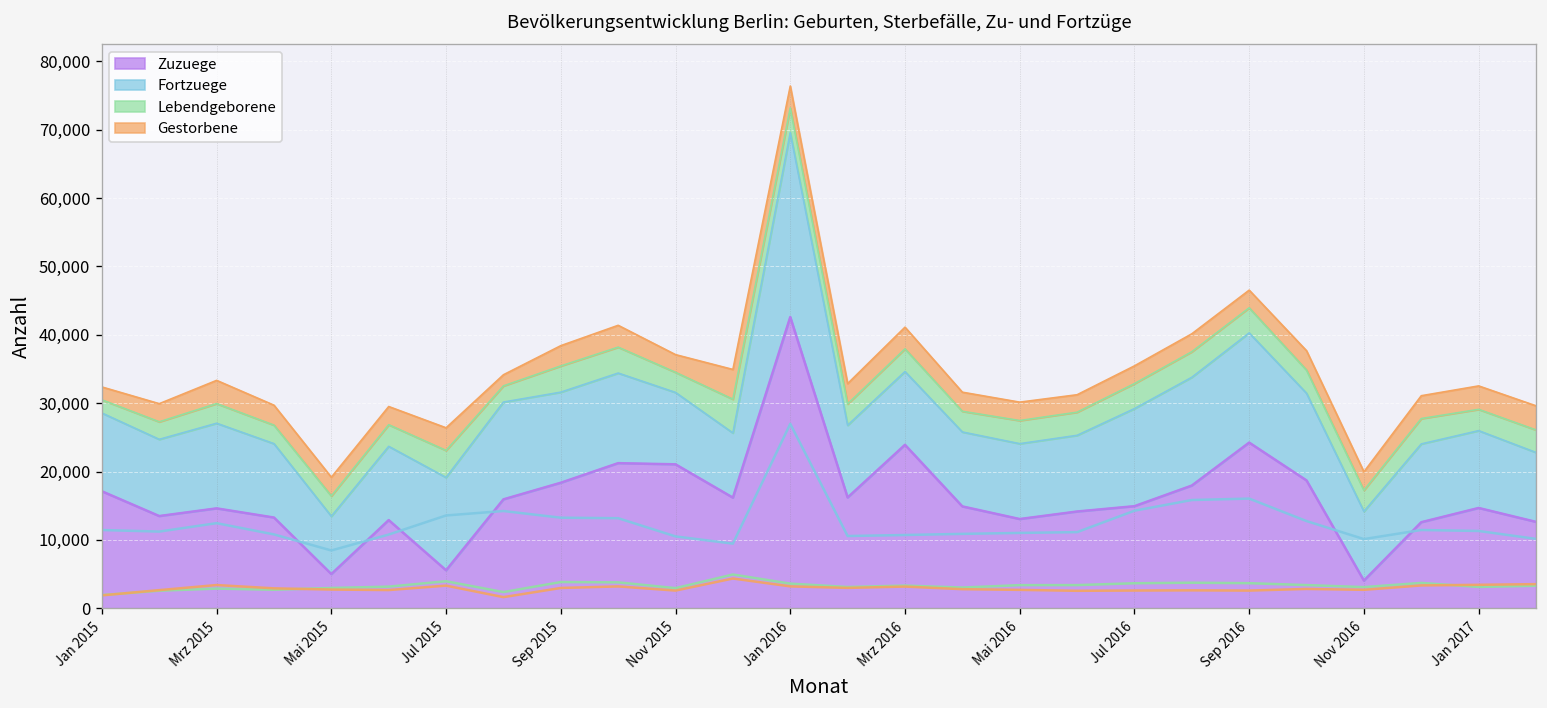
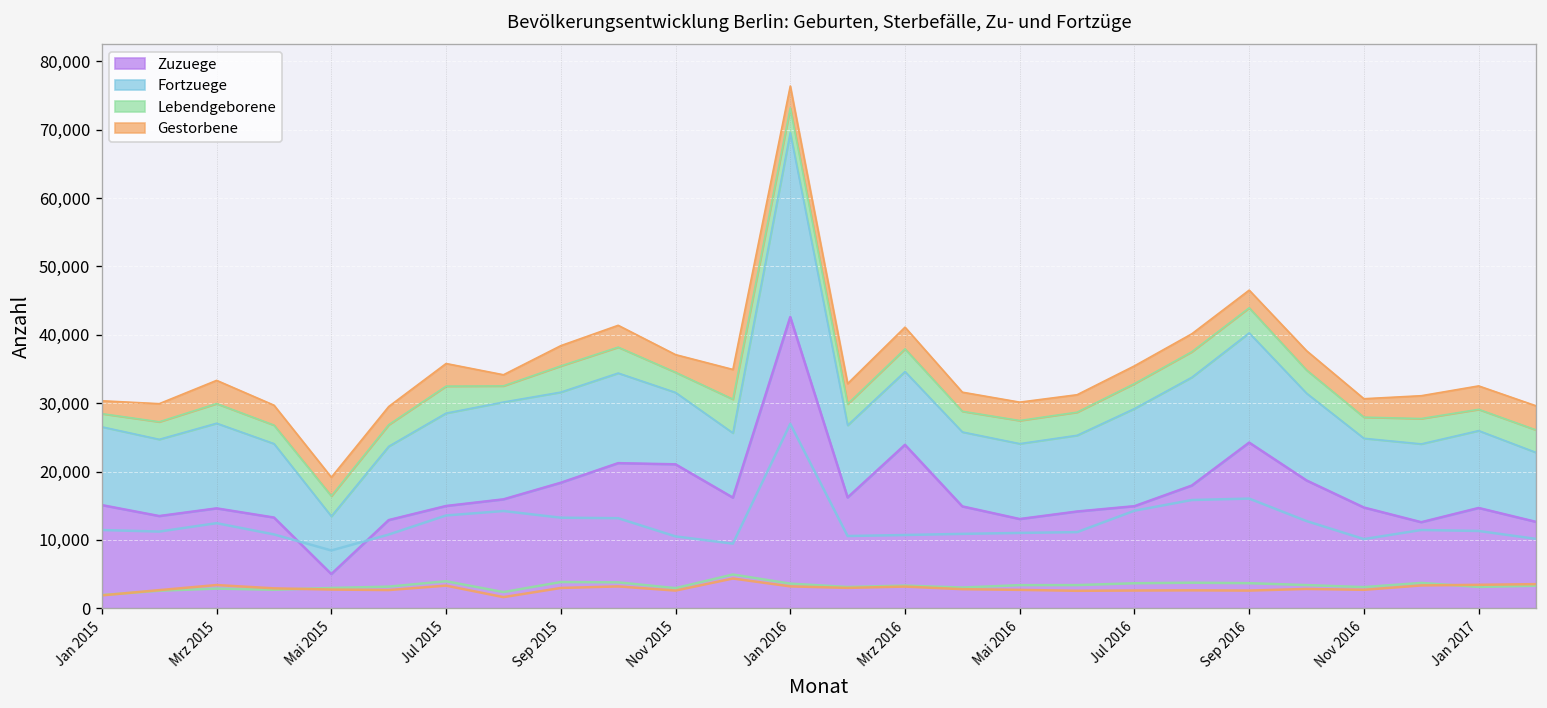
Zuzuege, Jan 2015: 17,000 -> 15,000
Zuzuege, Jul 2015: 6,000 -> 15,000
Zuzuege, Nov 2016: 4,000 -> 15,000
